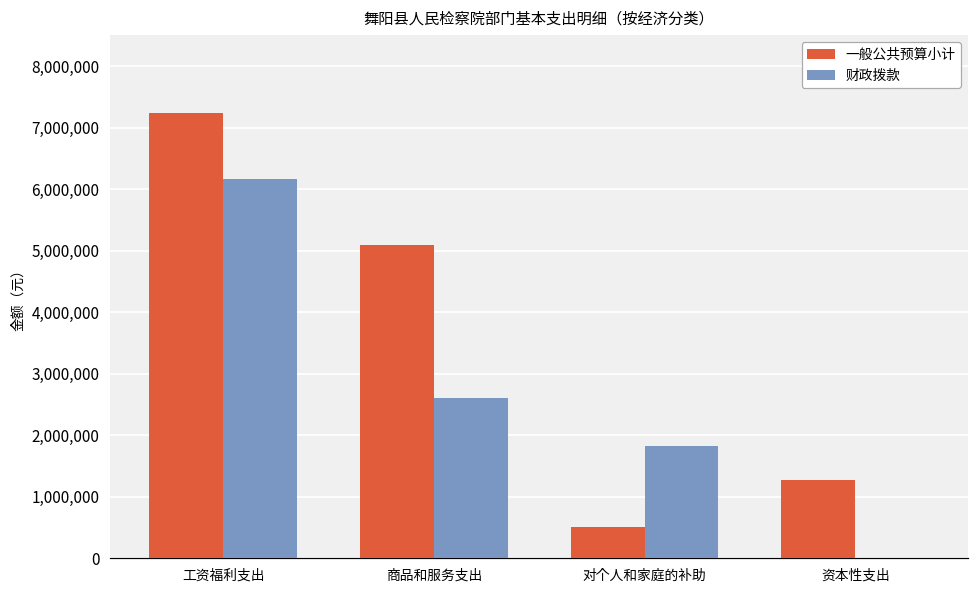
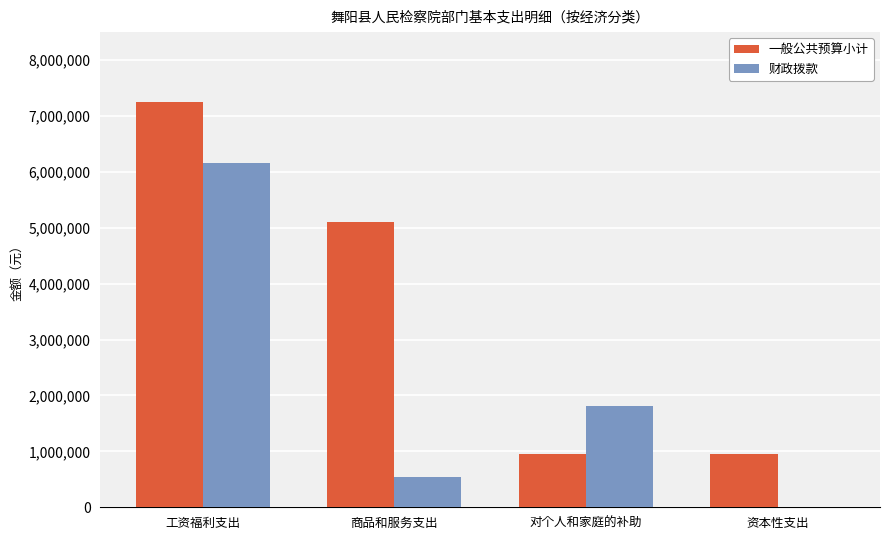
财政拨款, 商品和服务支出: 2,600,000 -> 500,000
一般公共预算小计, 对个人和家庭的补助: 500,000 -> 1,000,000
一般公共预算小计, 资本性支出: 1,300,000 -> 1,000,000
